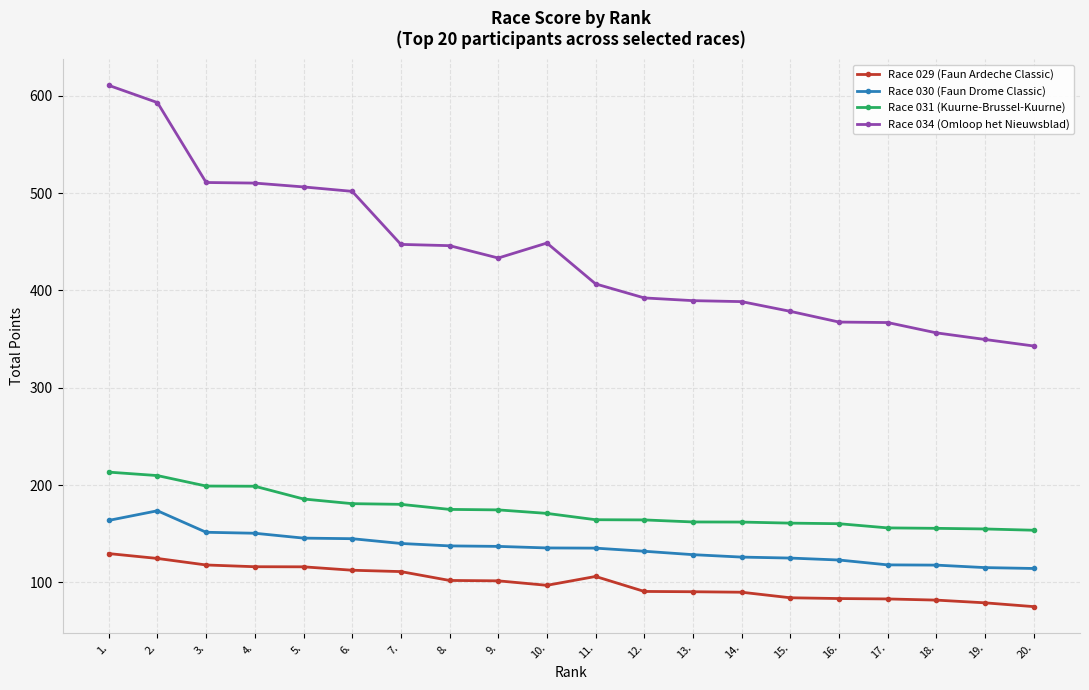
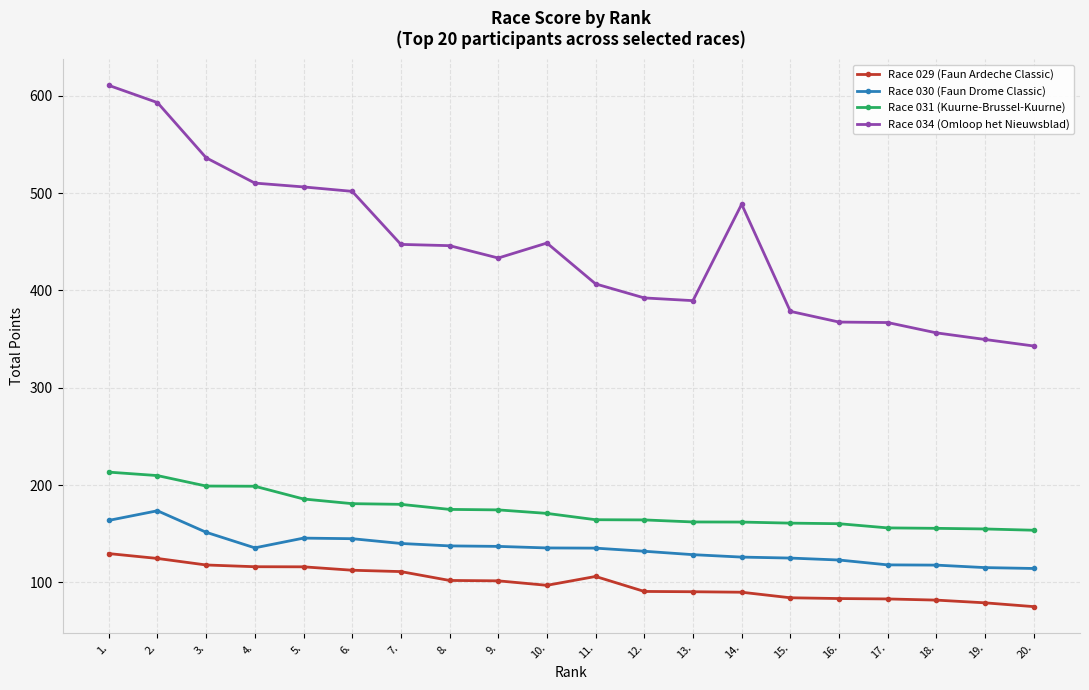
Race 034 (Omloop het Nieuwsblad), 3.: 510 -> 540
Race 030 (Faun Drome Classic), 4.: 150 -> 140
Race 034 (Omloop het Nieuwsblad), 14.: 390 -> 490
